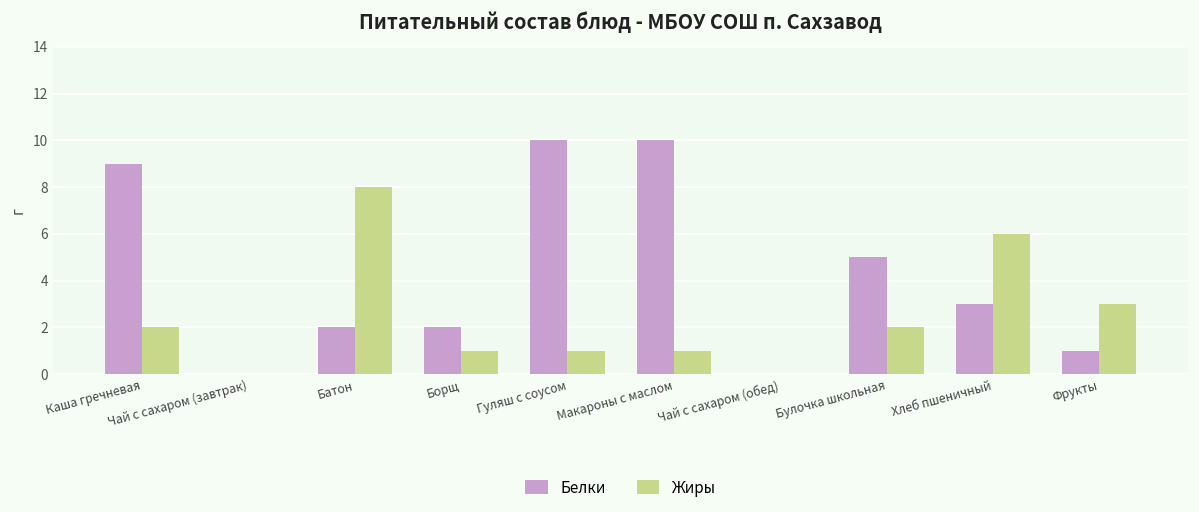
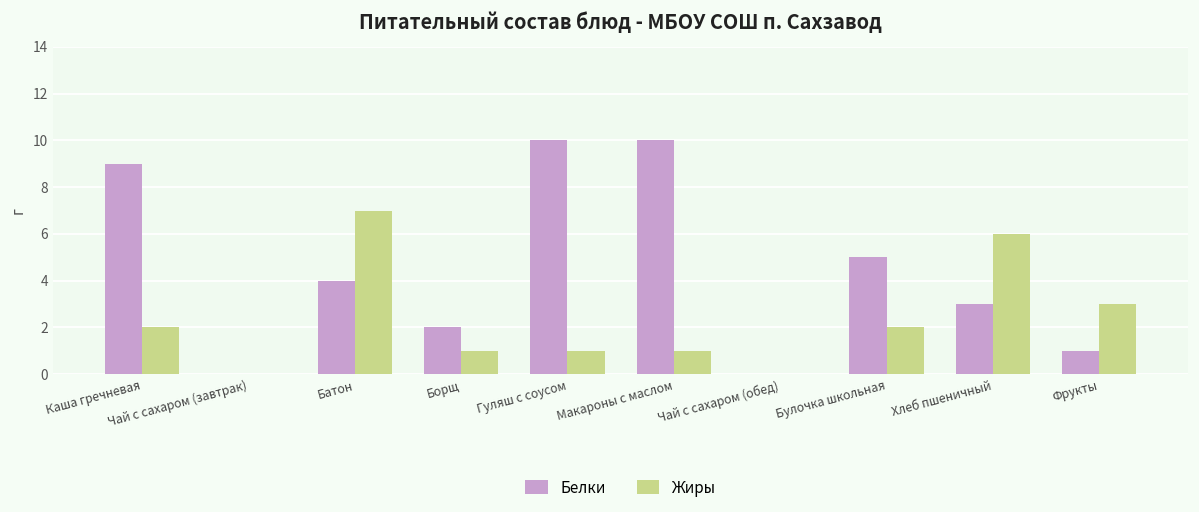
Белки, Батон: 2 -> 4
Жиры, Батон: 8 -> 7
